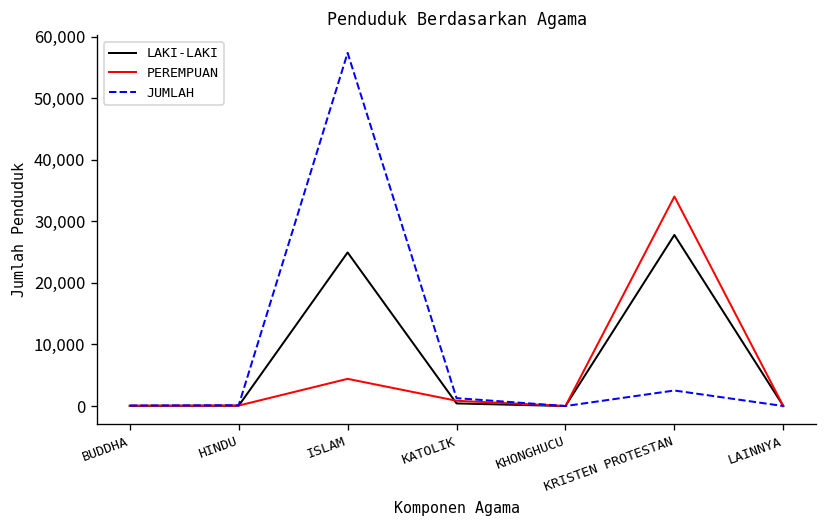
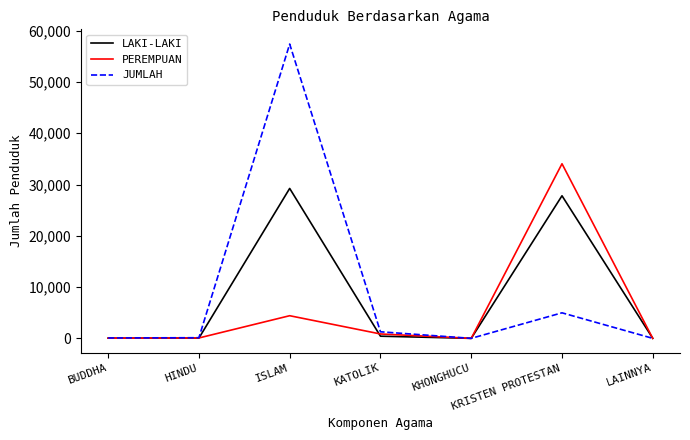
LAKI-LAKI, ISLAM: 25,000 -> 29,000
JUMLAH, KRISTEN PROTESTAN: 3,000 -> 5,000
